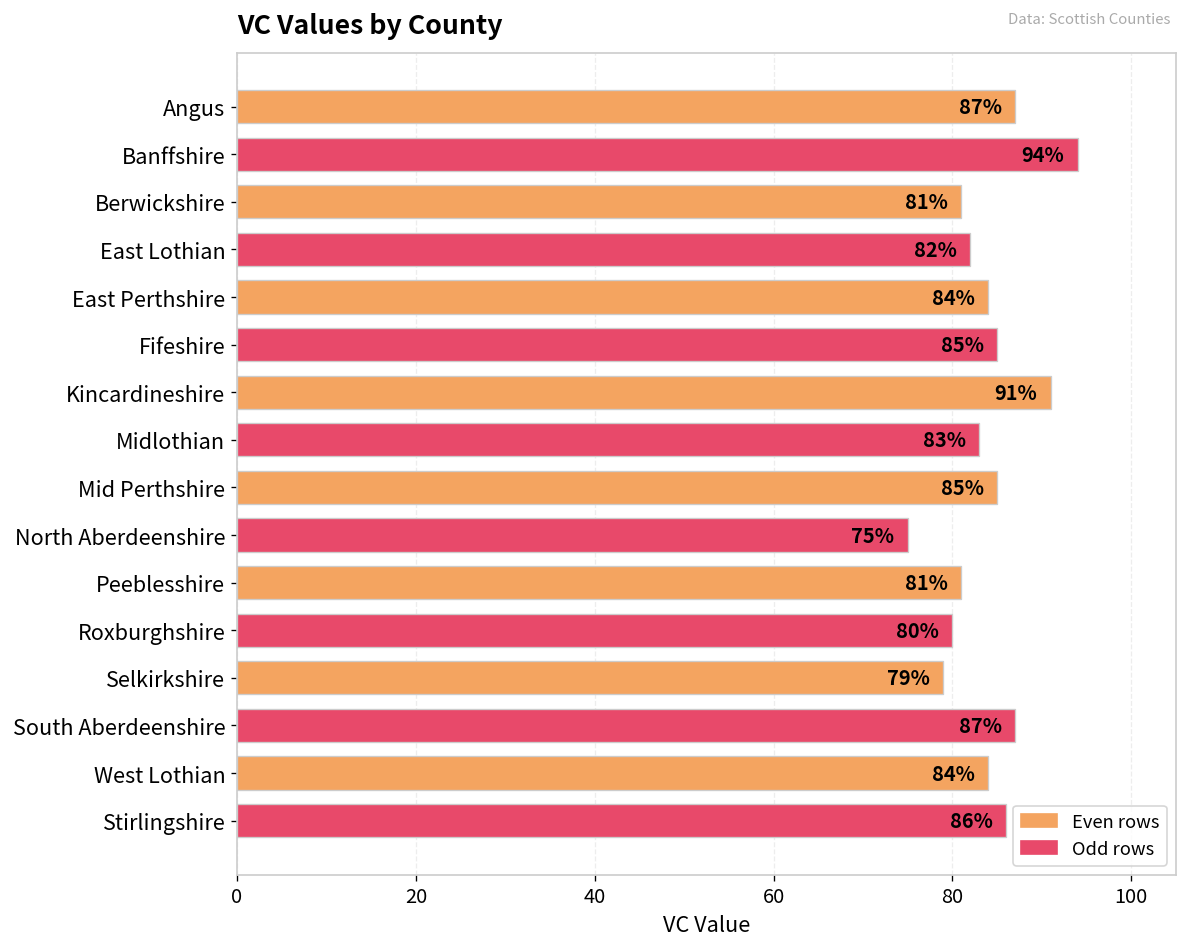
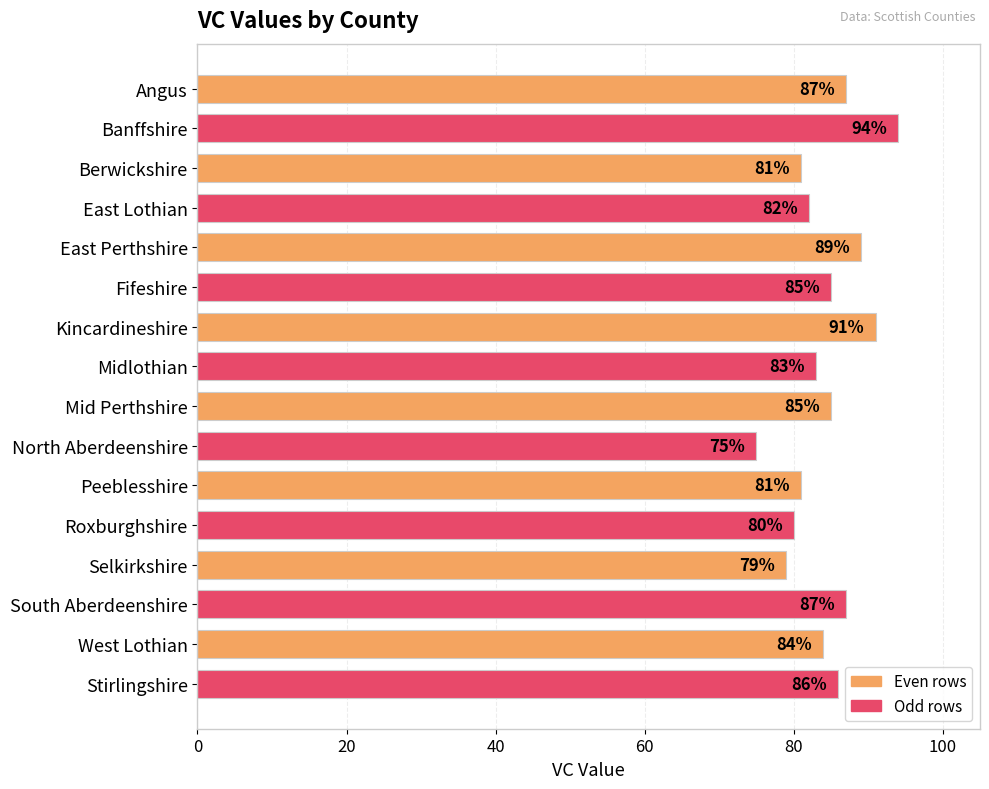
East Perthshire: 84% -> 89%
